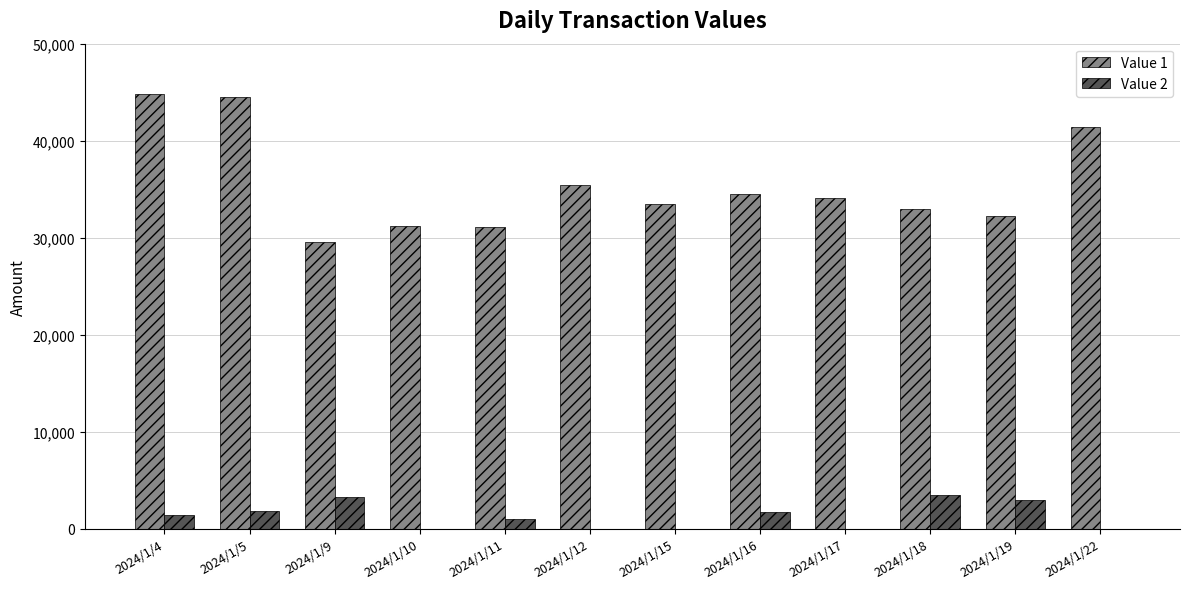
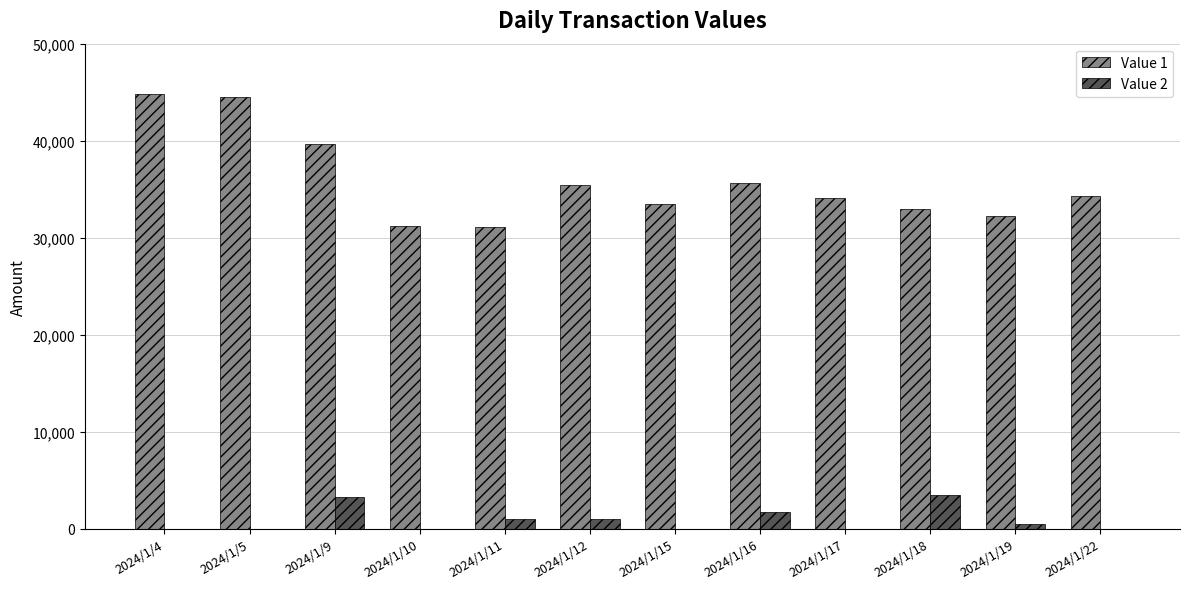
Value 2, 2024/1/4: 1,000 -> 0
Value 2, 2024/1/5: 2,000 -> 0
Value 1, 2024/1/9: 30,000 -> 40,000
Value 2, 2024/1/12: 0 -> 1,000
Value 1, 2024/1/16: 34,000 -> 36,000
Value 2, 2024/1/19: 3,000 -> 1,000
Value 1, 2024/1/22: 41,000 -> 34,000
